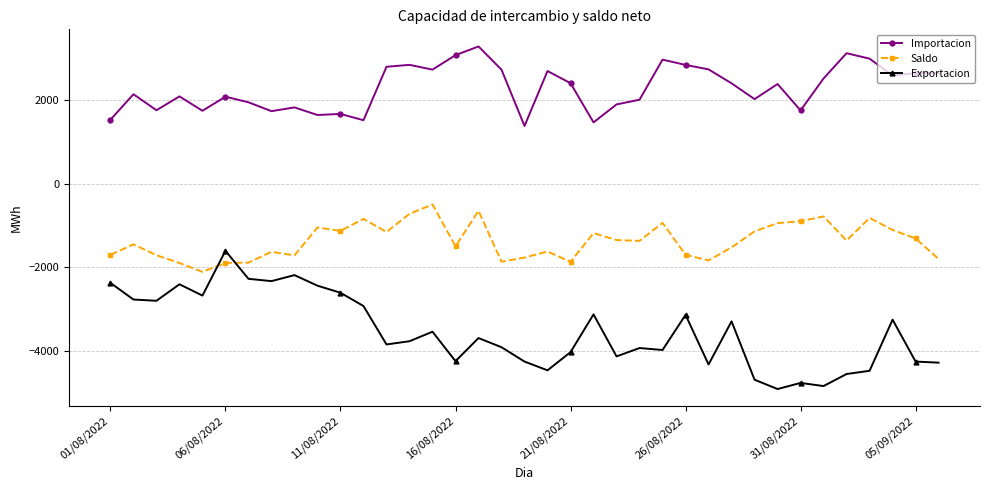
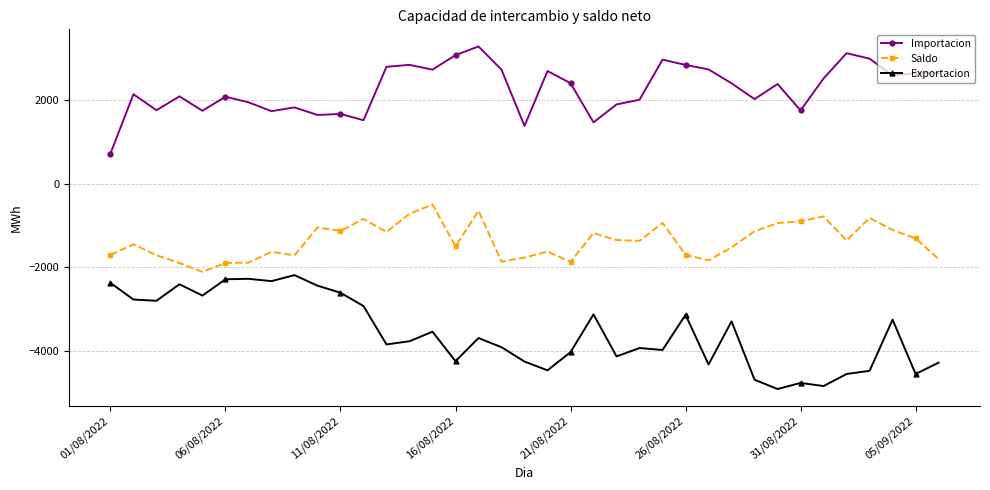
Importacion, 01/08/2022: 1500 -> 700
Exportacion, 06/08/2022: -1600 -> -2300
Exportacion, 05/09/2022: -4300 -> -4600
